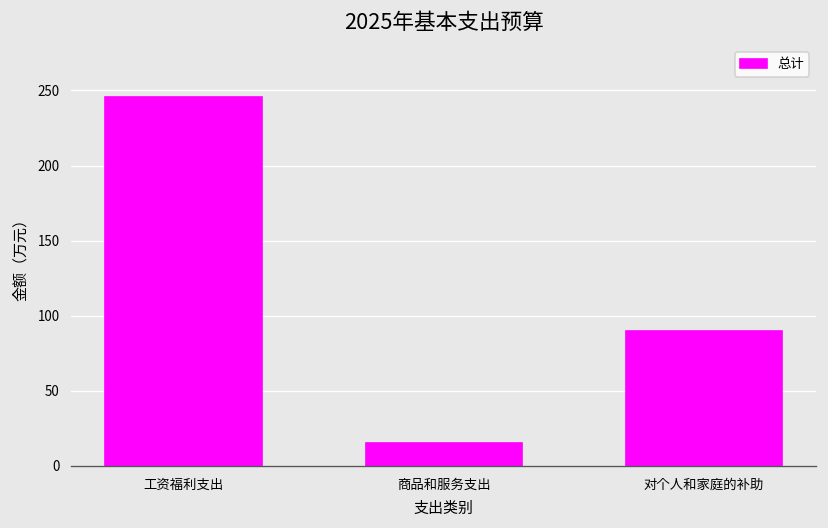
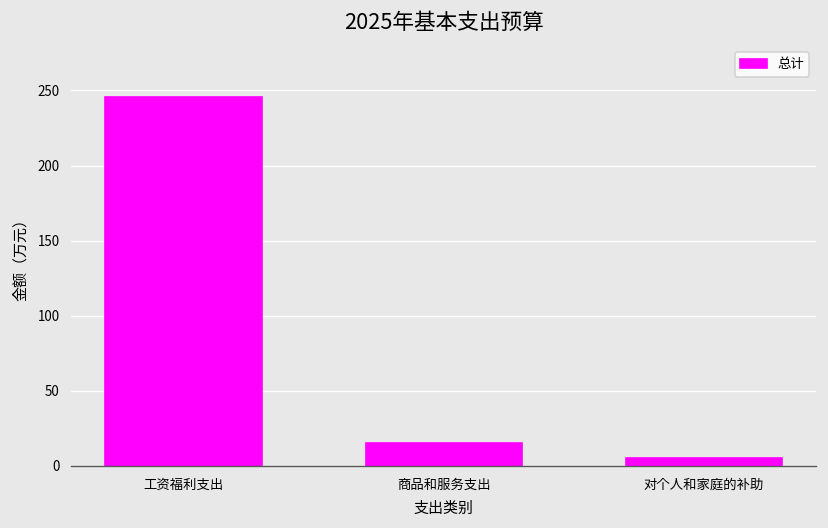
对个人和家庭的补助: 90 -> 5
